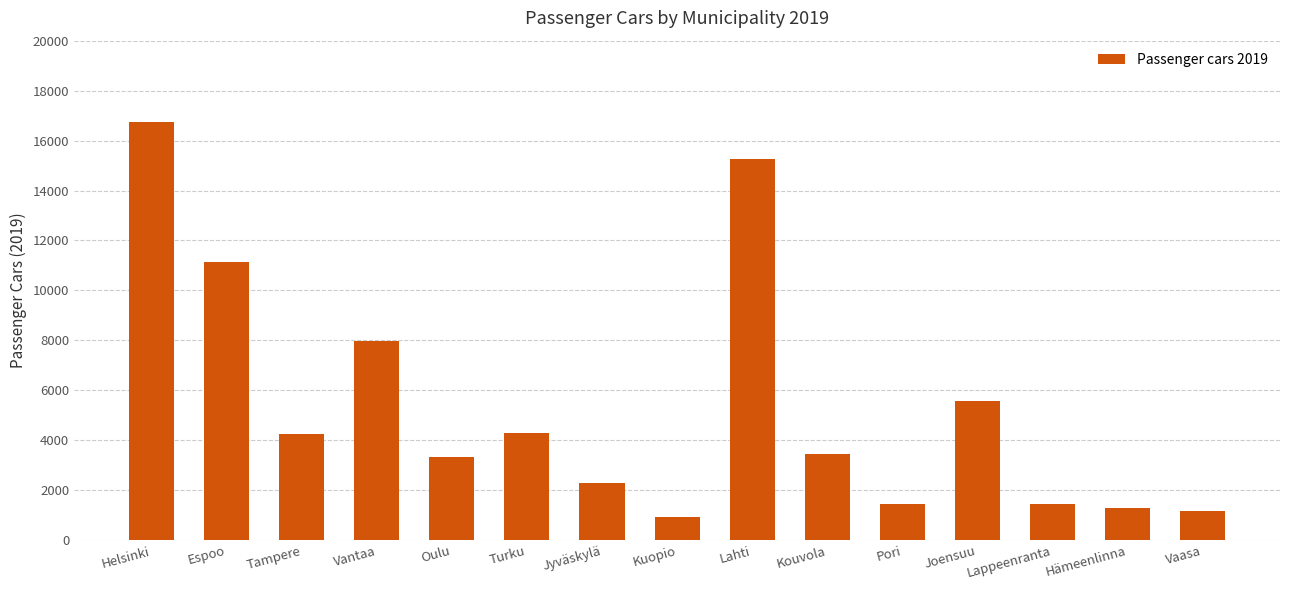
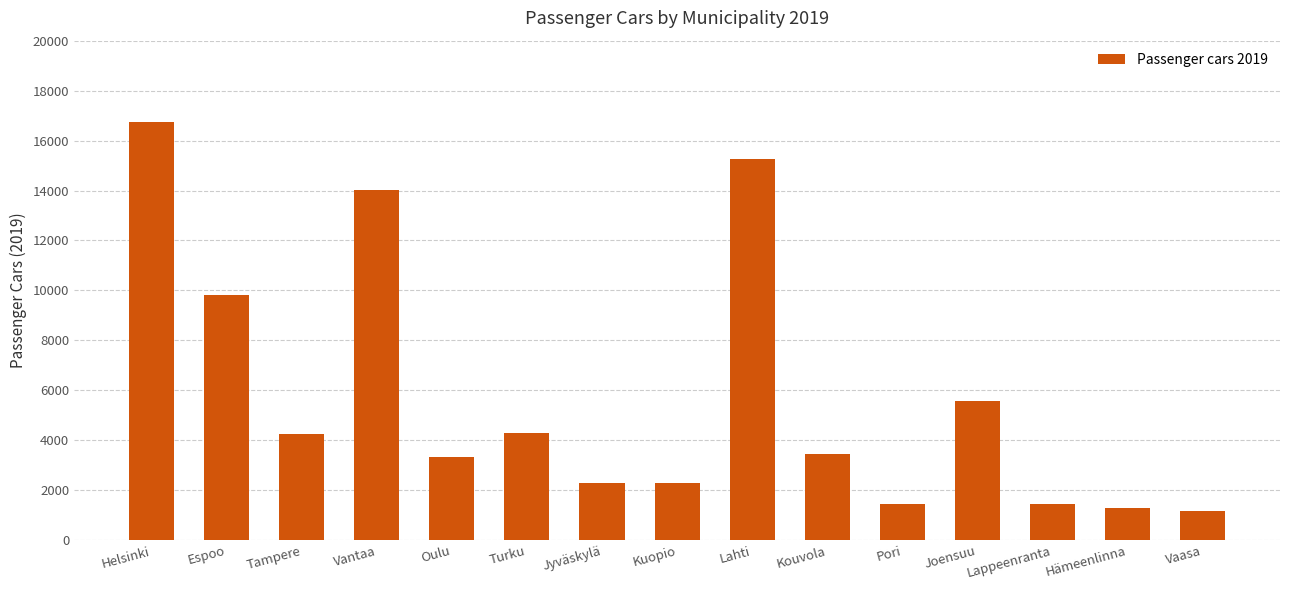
Espoo: 11100 -> 9800
Vantaa: 8000 -> 14000
Kuopio: 900 -> 2300
